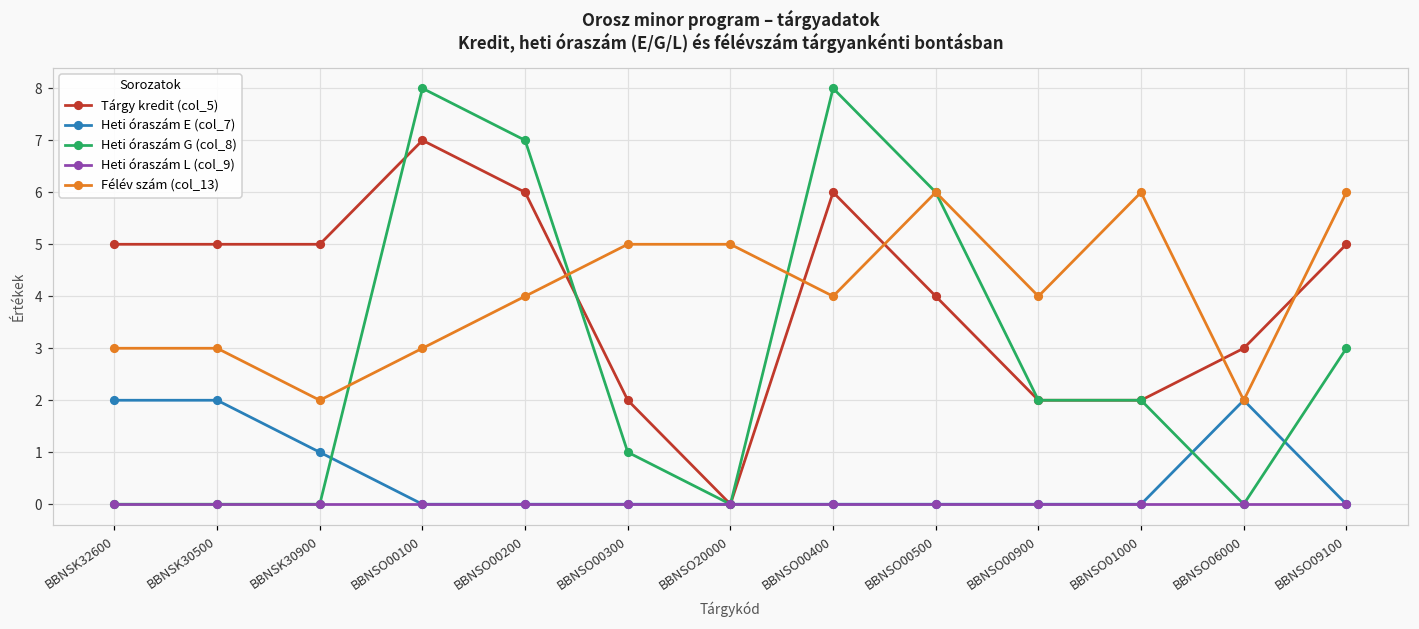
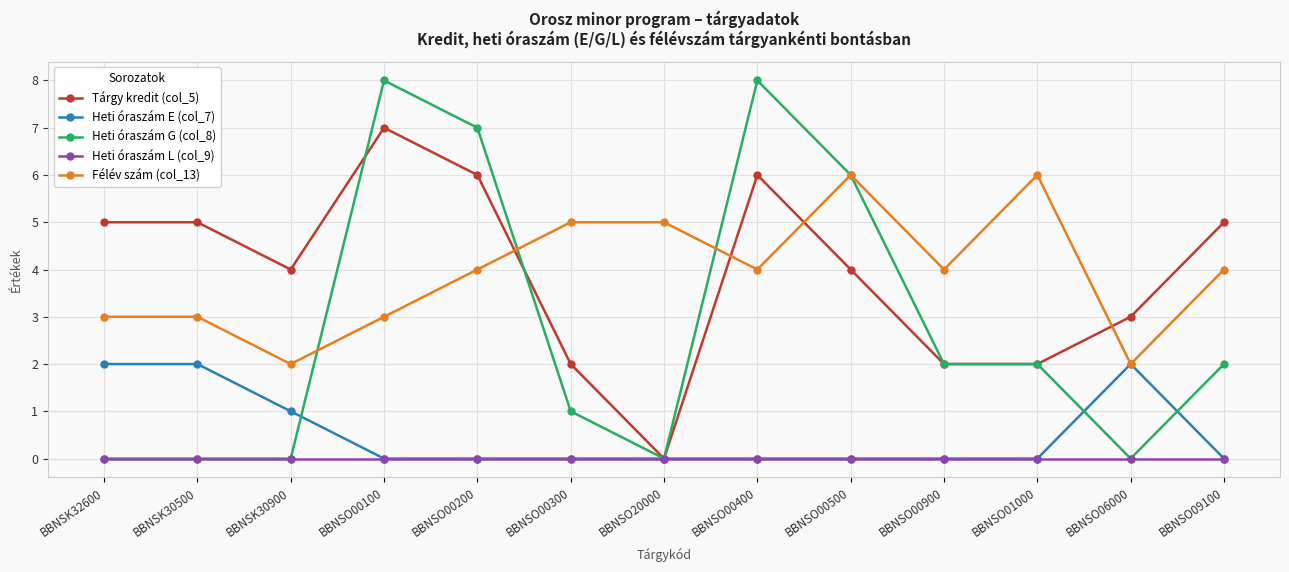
Tárgy kredit (col_5), BBNSK30900: 5 -> 4
Heti óraszám G (col_8), BBNSO09100: 3 -> 2
Félév szám (col_13), BBNSO09100: 6 -> 4
